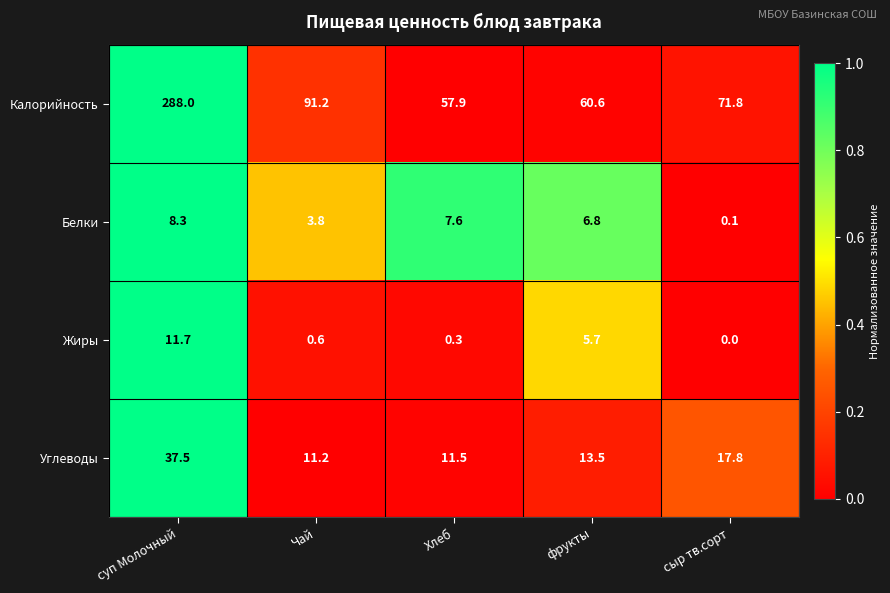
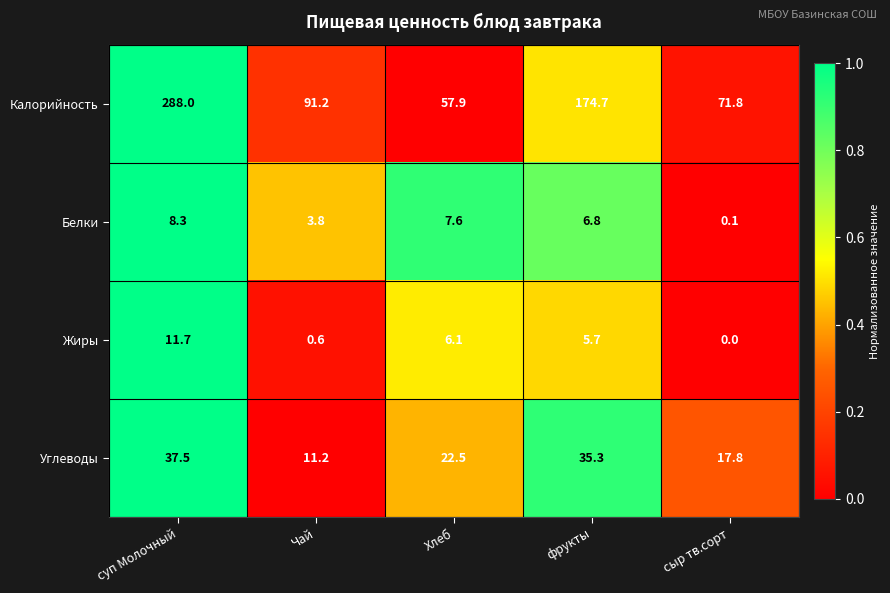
Калорийность, фрукты: 60.6 -> 174.7
Жиры, Хлеб: 0.3 -> 6.1
Углеводы, Хлеб: 11.5 -> 22.5
Углеводы, фрукты: 13.5 -> 35.3
